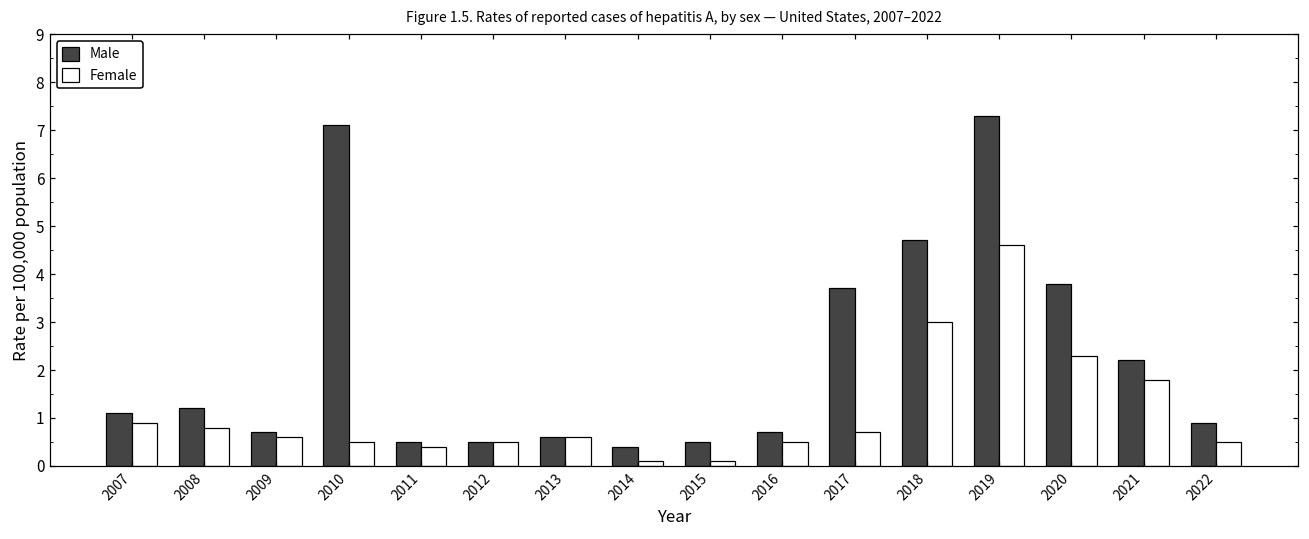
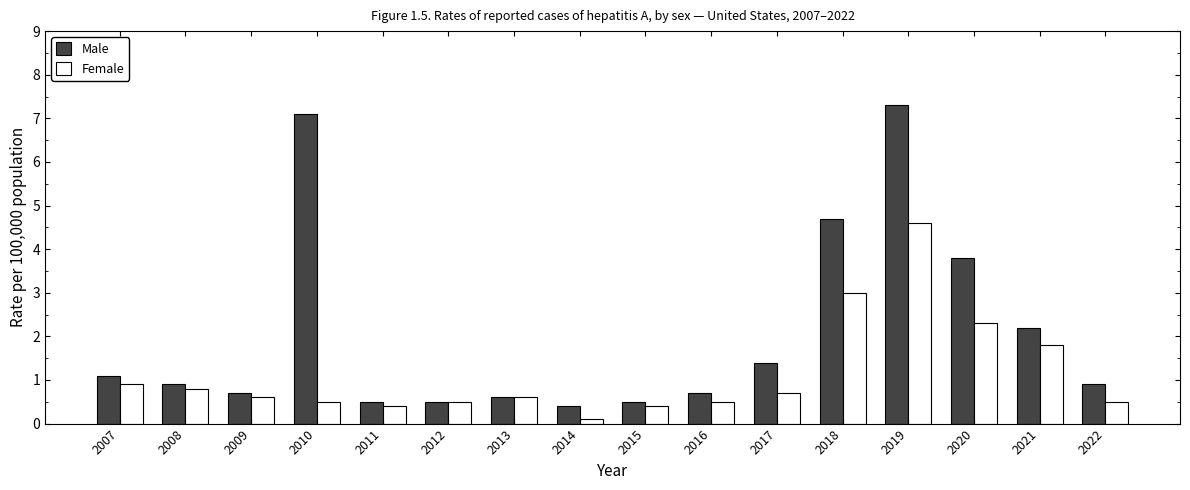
Male, 2008: 1.2 -> 0.9
Female, 2015: 0.1 -> 0.4
Male, 2017: 3.7 -> 1.4
